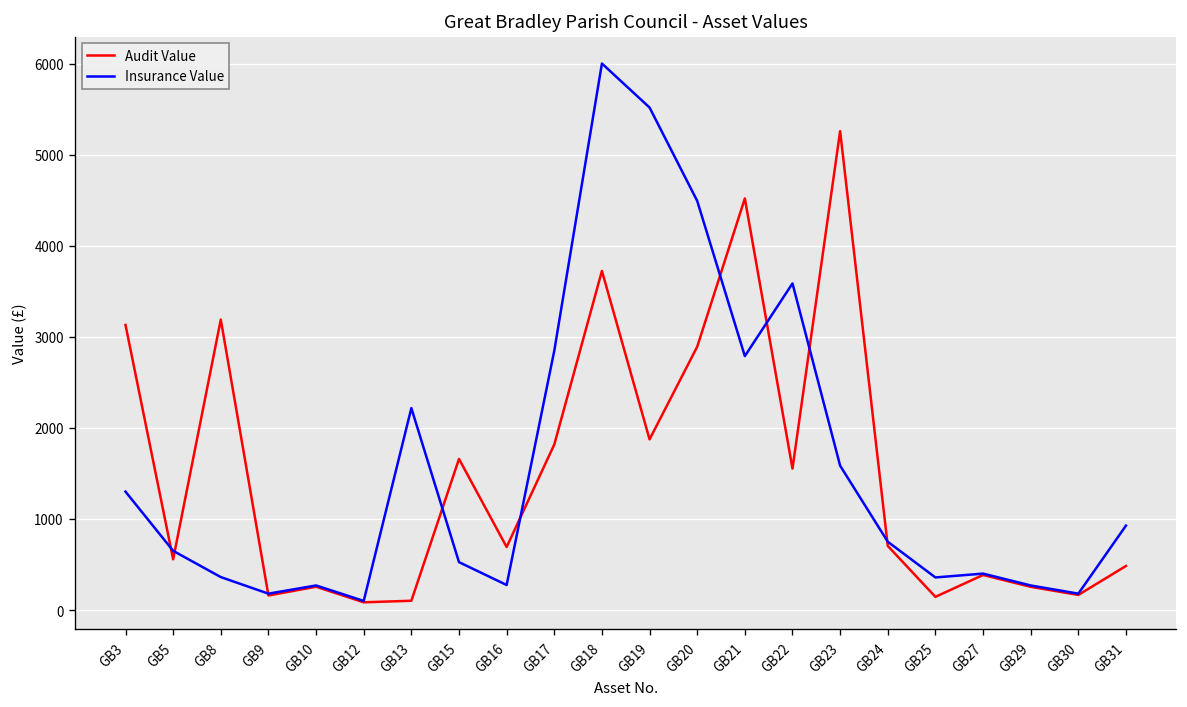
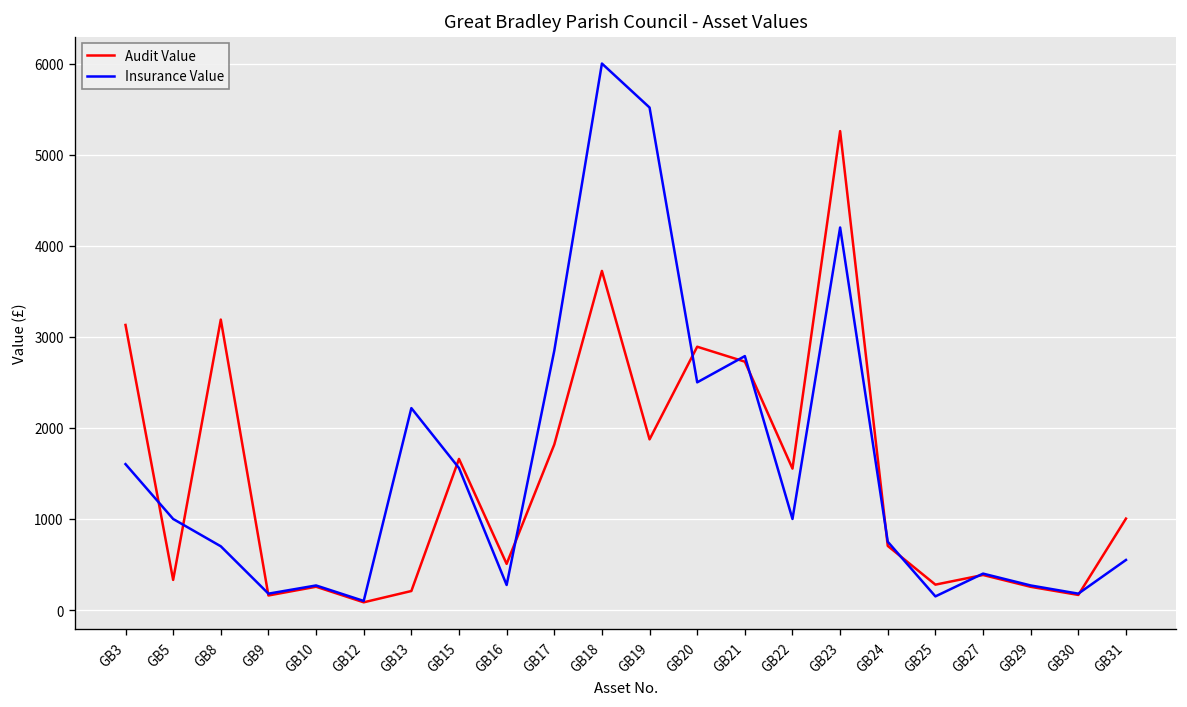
Insurance Value, GB3: 1300 -> 1600
Audit Value, GB5: 600 -> 300
Insurance Value, GB5: 700 -> 1000
Insurance Value, GB8: 400 -> 700
Audit Value, GB13: 100 -> 200
Insurance Value, GB15: 500 -> 1600
Audit Value, GB16: 700 -> 500
Insurance Value, GB20: 4500 -> 2500
Audit Value, GB21: 4500 -> 2700
Insurance Value, GB22: 3600 -> 1000
Insurance Value, GB23: 1600 -> 4200
Audit Value, GB25: 100 -> 300
Insurance Value, GB25: 400 -> 200
Audit Value, GB31: 500 -> 1000
Insurance Value, GB31: 900 -> 600
